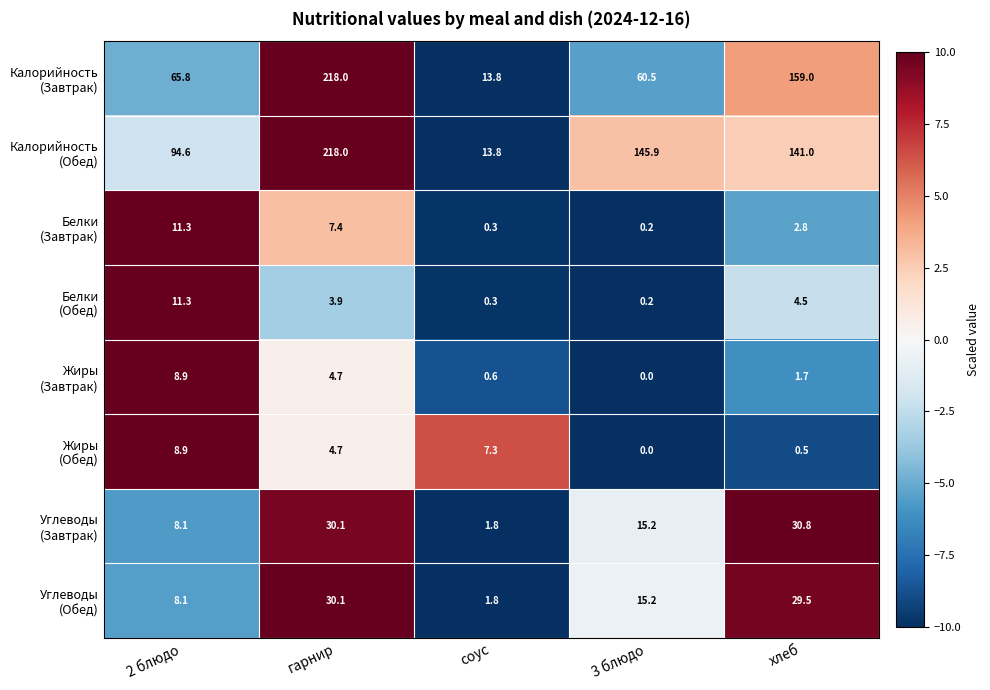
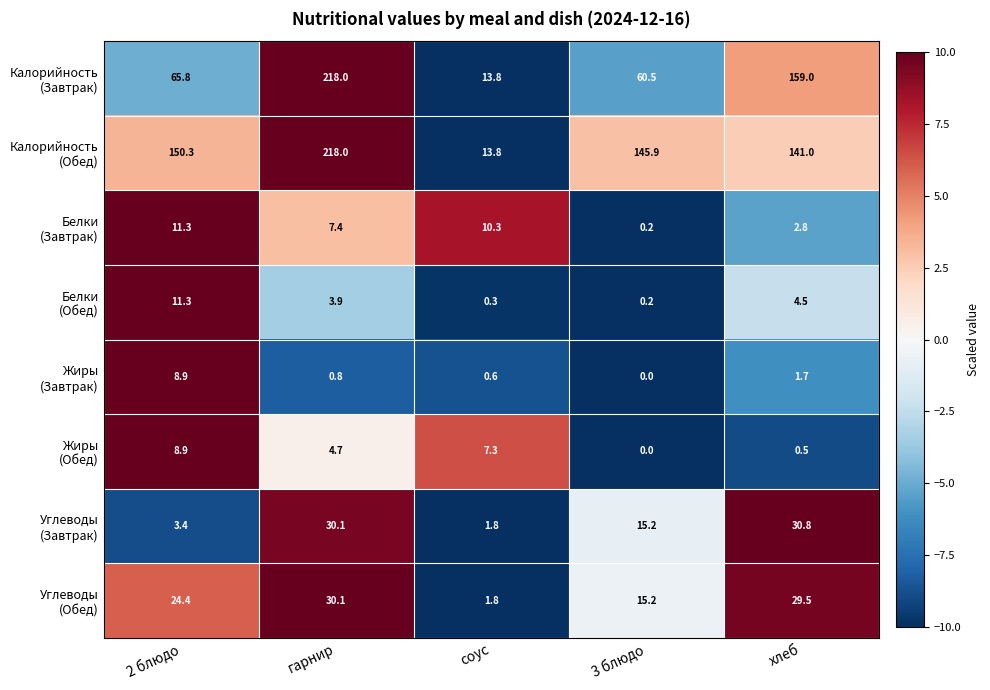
Калорийность (Обед), 2 блюдо: 94.6 -> 150.3
Белки (Завтрак), соус: 0.3 -> 10.3
Жиры (Завтрак), гарнир: 4.7 -> 0.8
Углеводы (Завтрак), 2 блюдо: 8.1 -> 3.4
Углеводы (Обед), 2 блюдо: 8.1 -> 24.4
